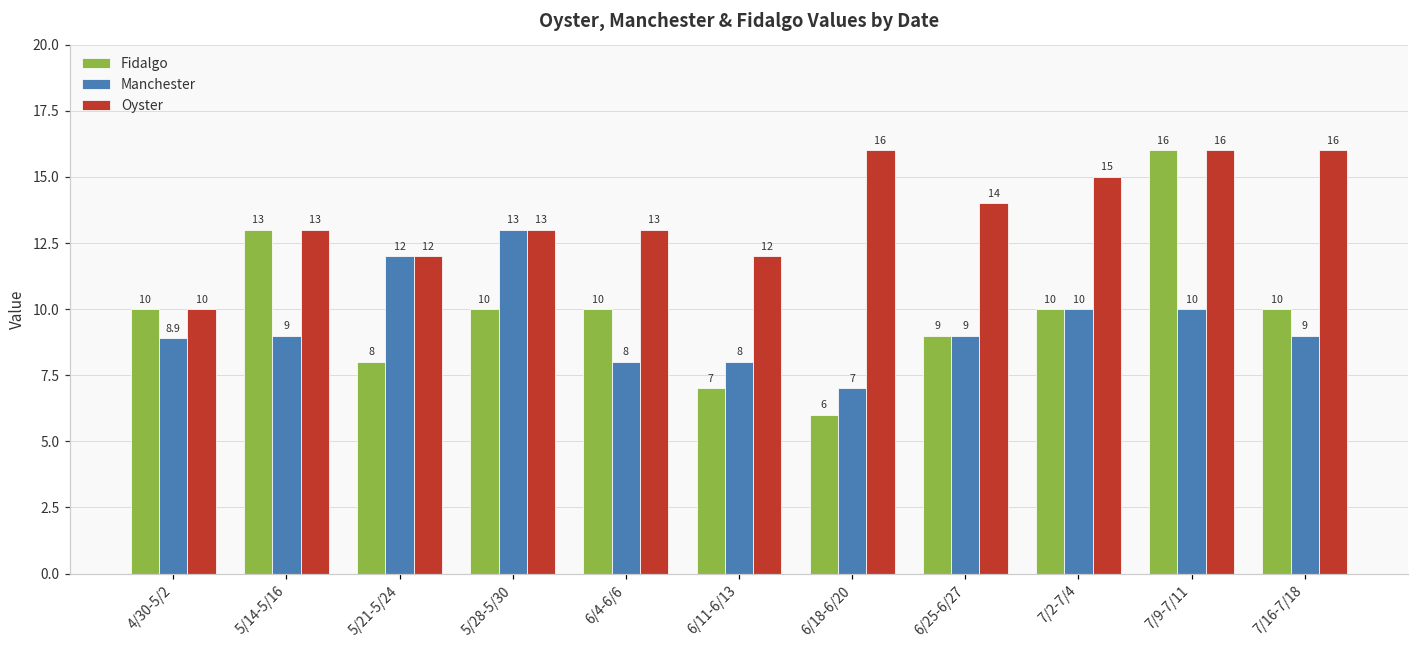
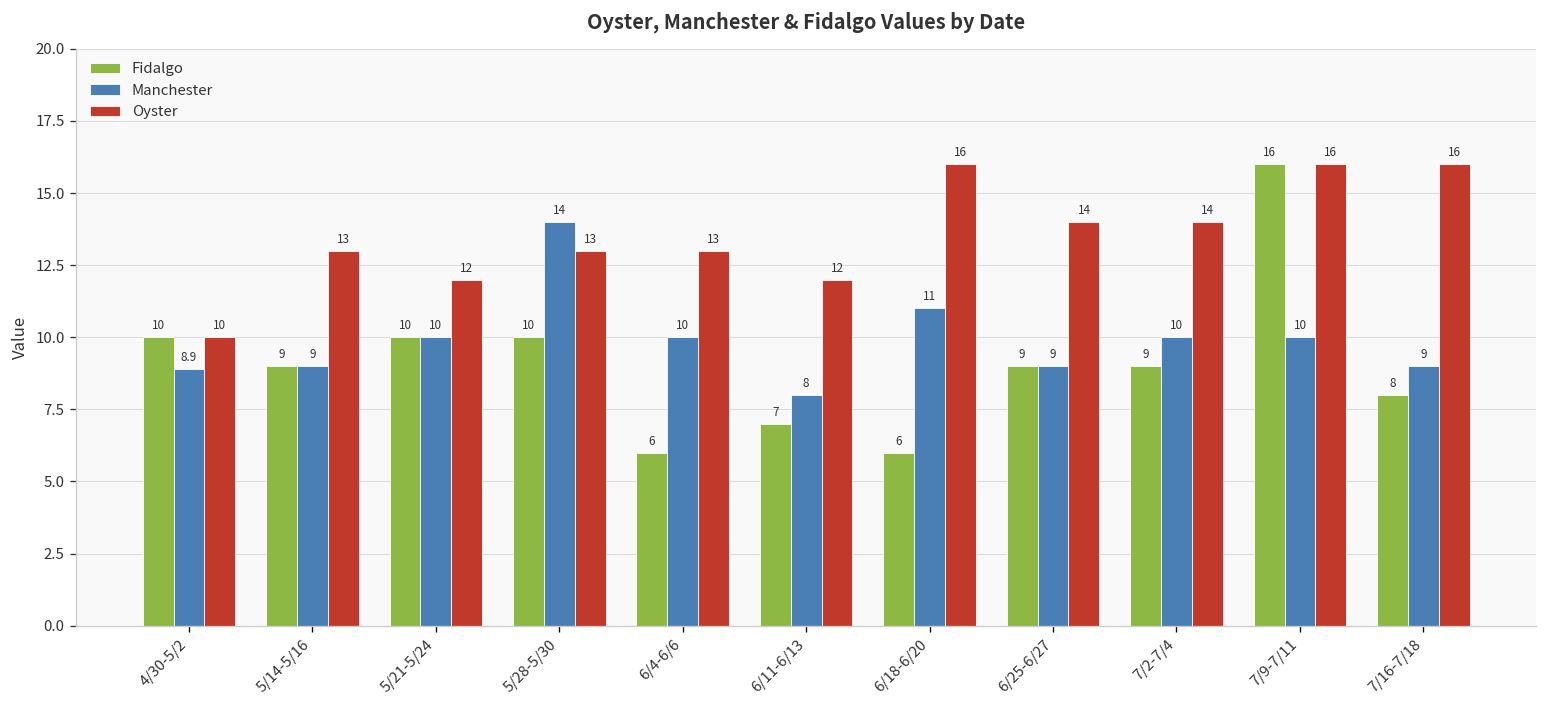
Fidalgo, 5/14-5/16: 13 -> 9
Fidalgo, 5/21-5/24: 8 -> 10
Manchester, 5/21-5/24: 12 -> 10
Manchester, 5/28-5/30: 13 -> 14
Fidalgo, 6/4-6/6: 10 -> 6
Manchester, 6/4-6/6: 8 -> 10
Manchester, 6/18-6/20: 7 -> 11
Fidalgo, 7/2-7/4: 10 -> 9
Oyster, 7/2-7/4: 15 -> 14
Fidalgo, 7/16-7/18: 10 -> 8
